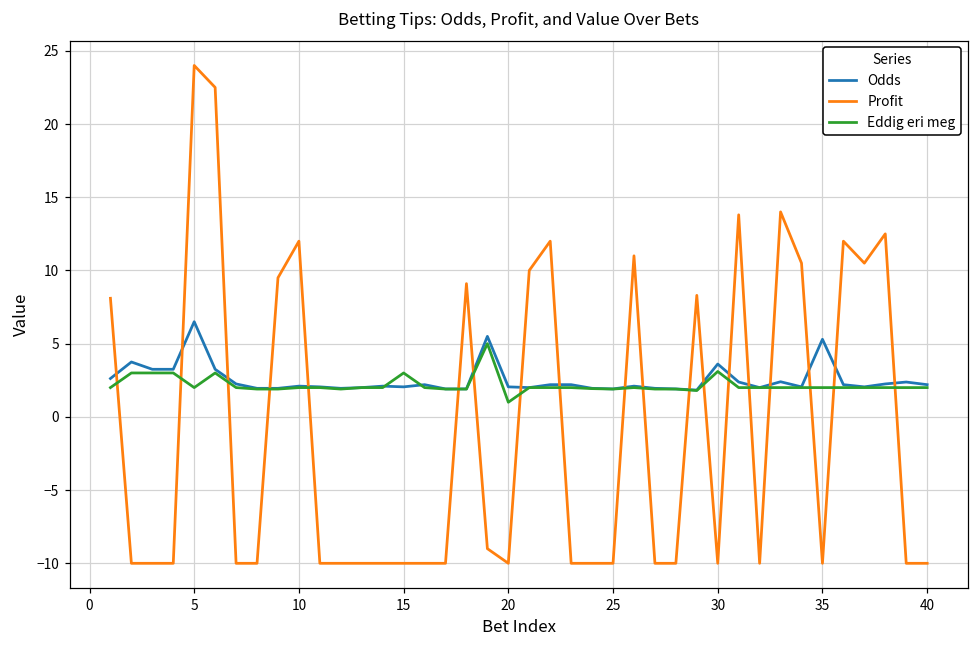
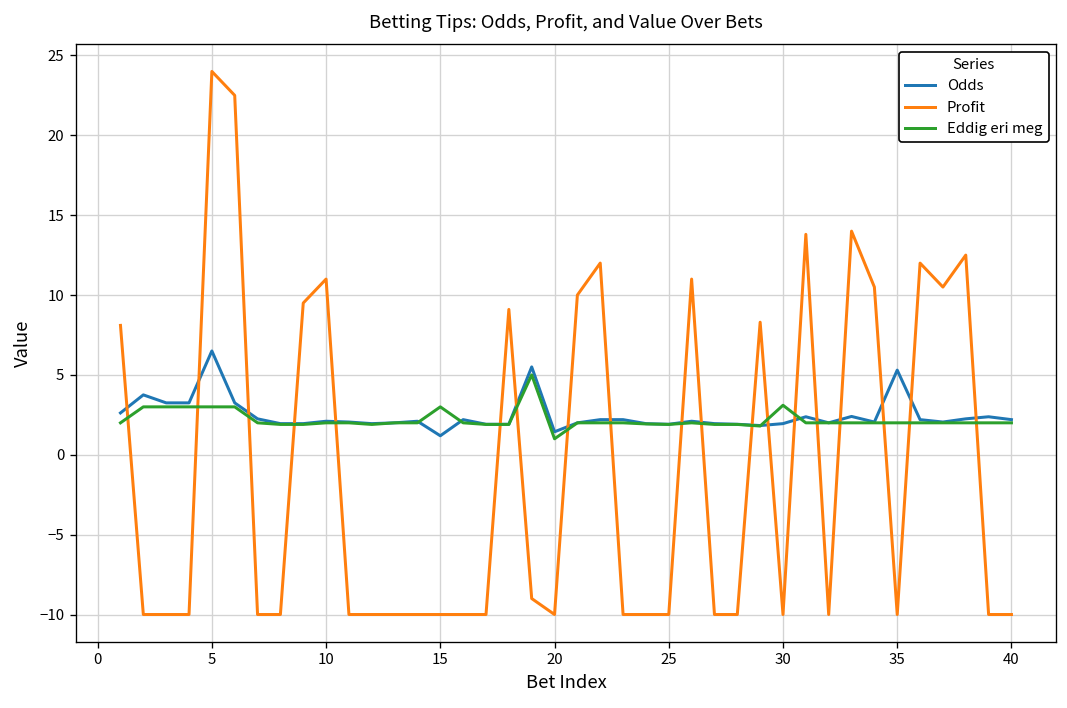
Eddig eri meg, 5: 2 -> 3
Profit, 10: 12 -> 11
Odds, 15: 2.1 -> 1.2
Odds, 20: 2.1 -> 1.4
Odds, 30: 3.6 -> 2.0
